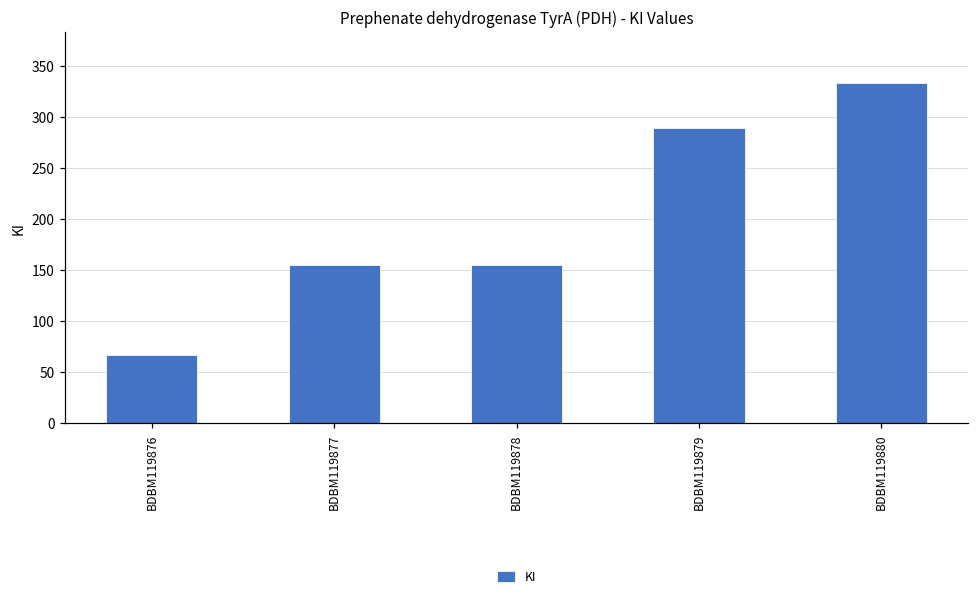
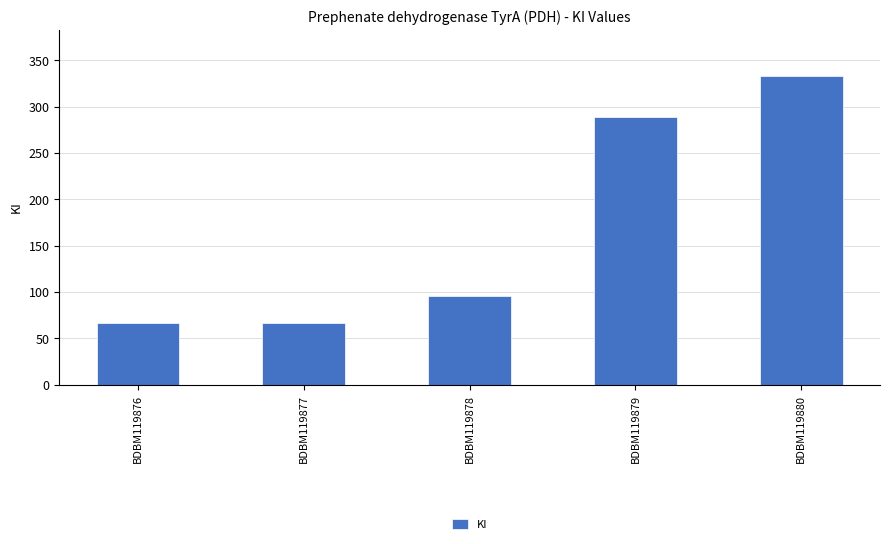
BDBM119877: 160 -> 70
BDBM119878: 160 -> 100
